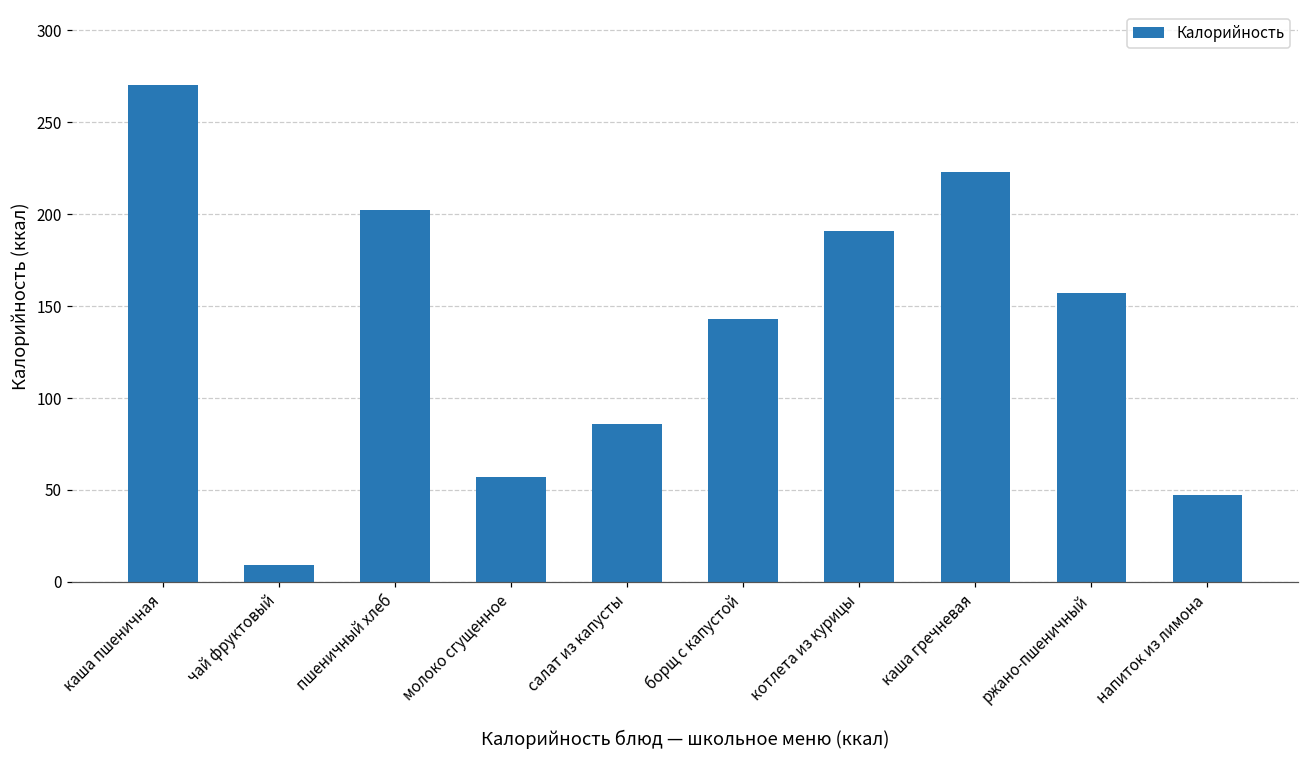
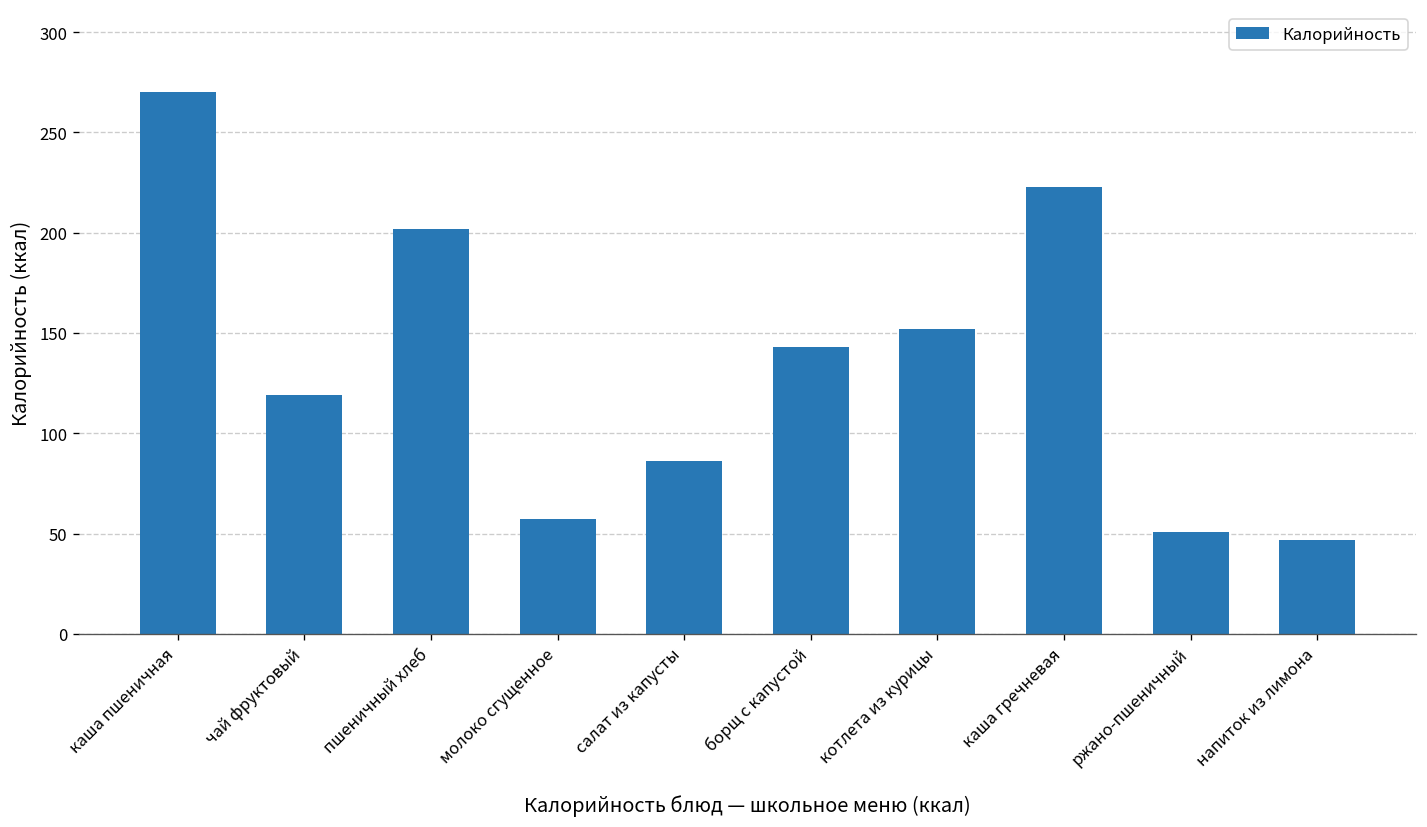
чай фруктовый: 9 -> 119
котлета из курицы: 191 -> 152
ржано-пшеничный: 157 -> 51
